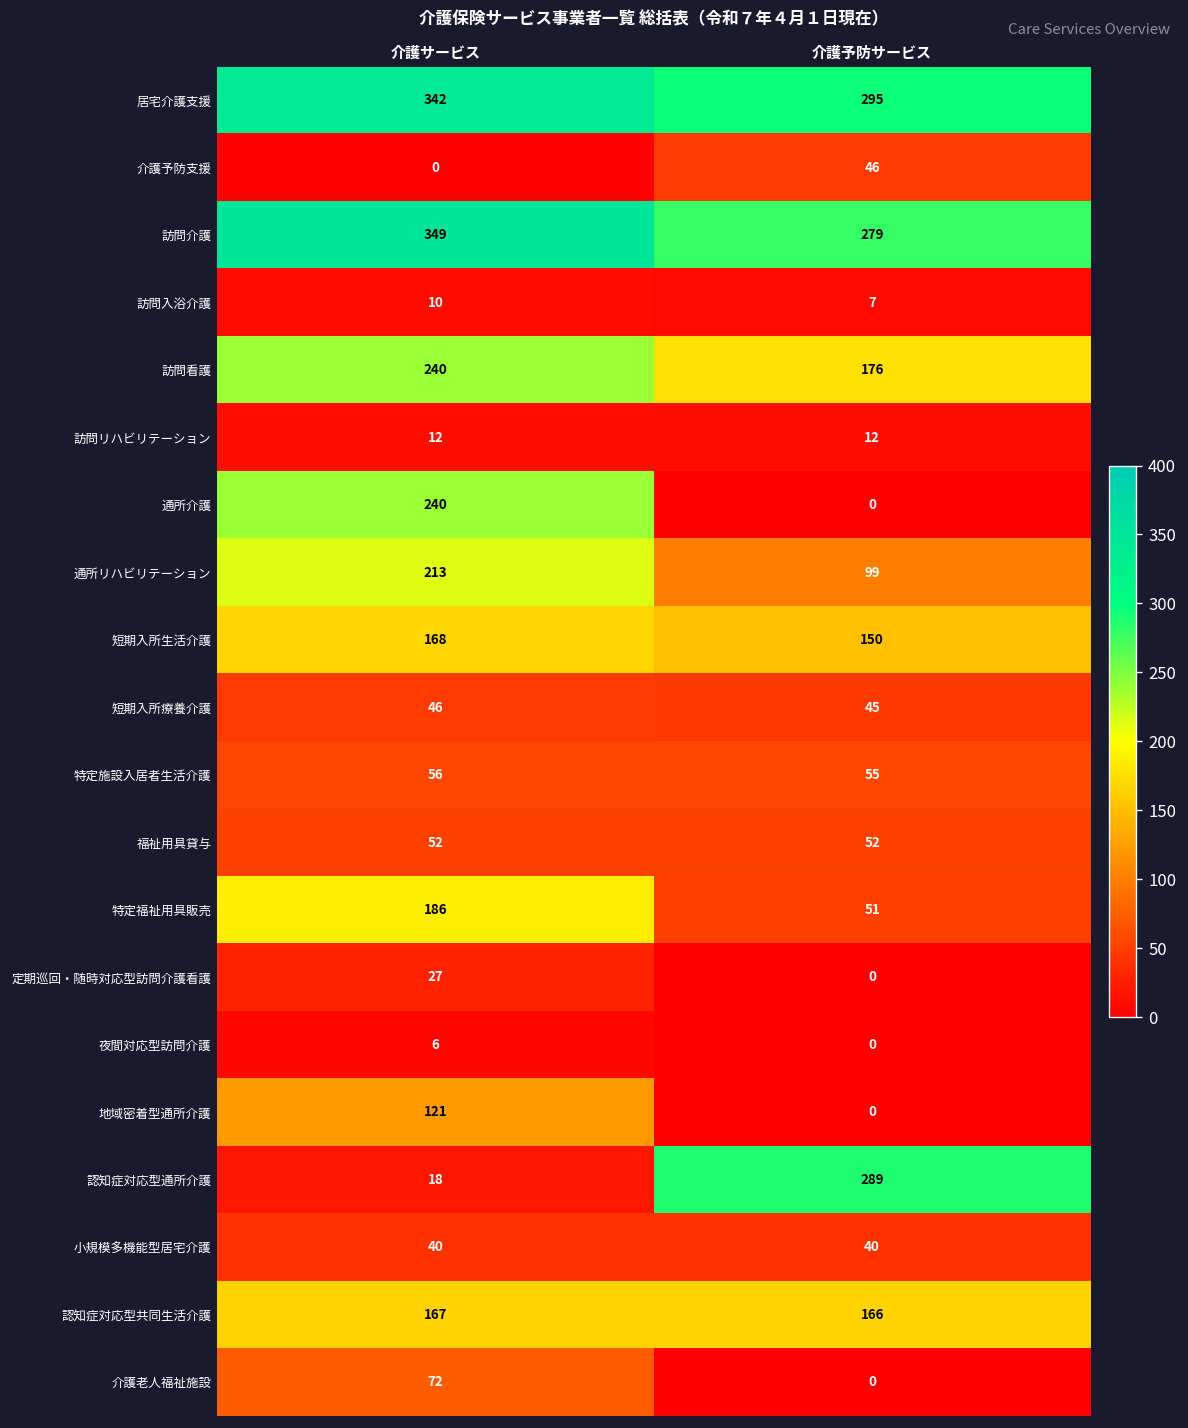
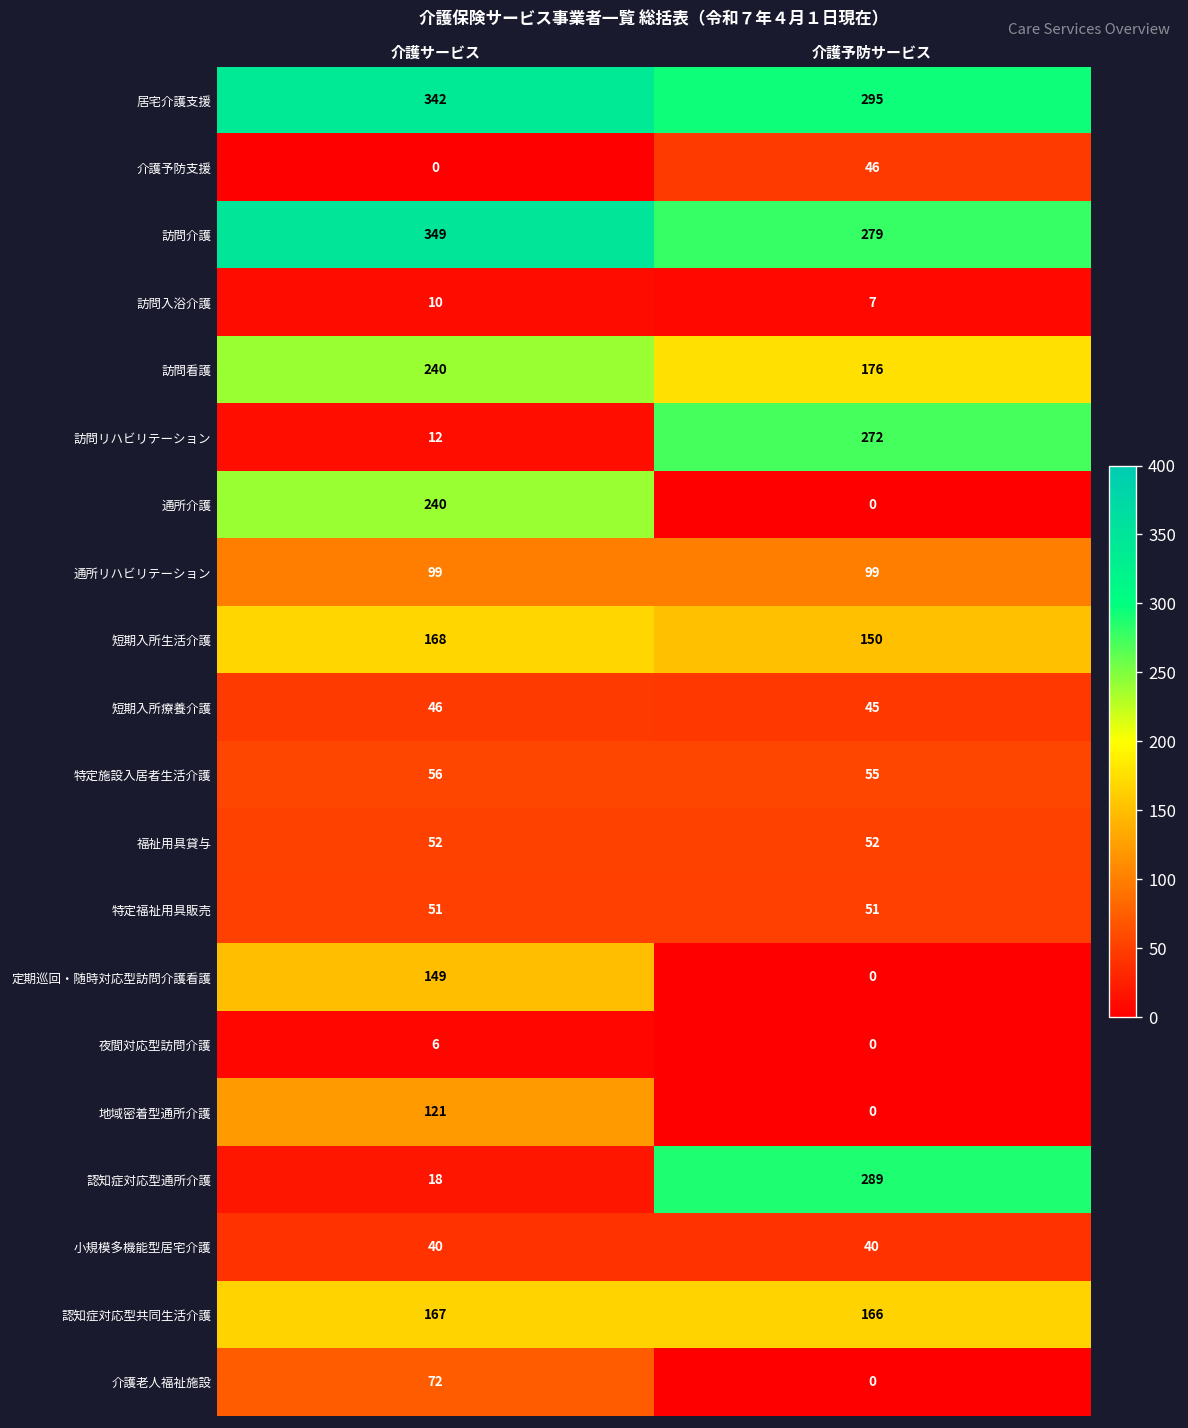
訪問リハビリテーション, 介護予防サービス: 12 -> 272
通所リハビリテーション, 介護サービス: 213 -> 99
特定福祉用具販売, 介護サービス: 186 -> 51
定期巡回・随時対応型訪問介護看護, 介護サービス: 27 -> 149
